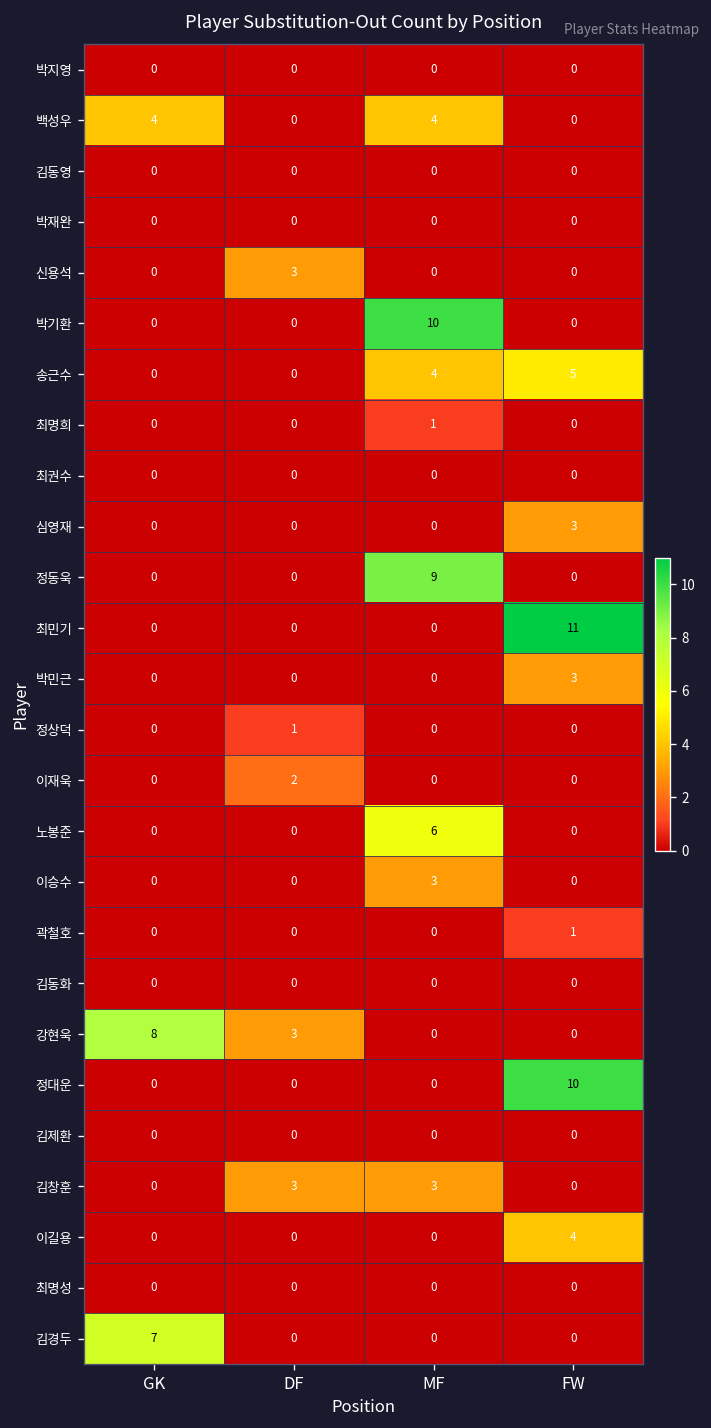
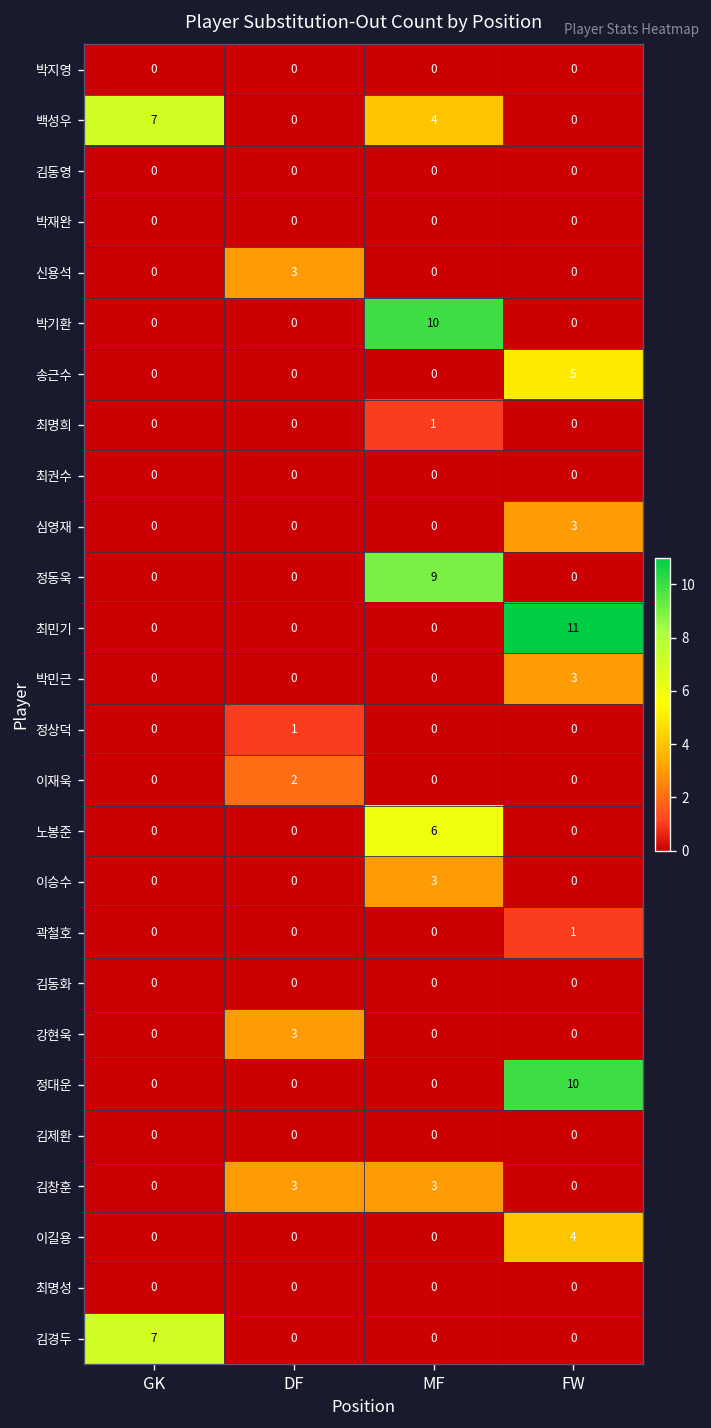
백성우, GK: 4 -> 7
송근수, MF: 4 -> 0
강현욱, GK: 8 -> 0
